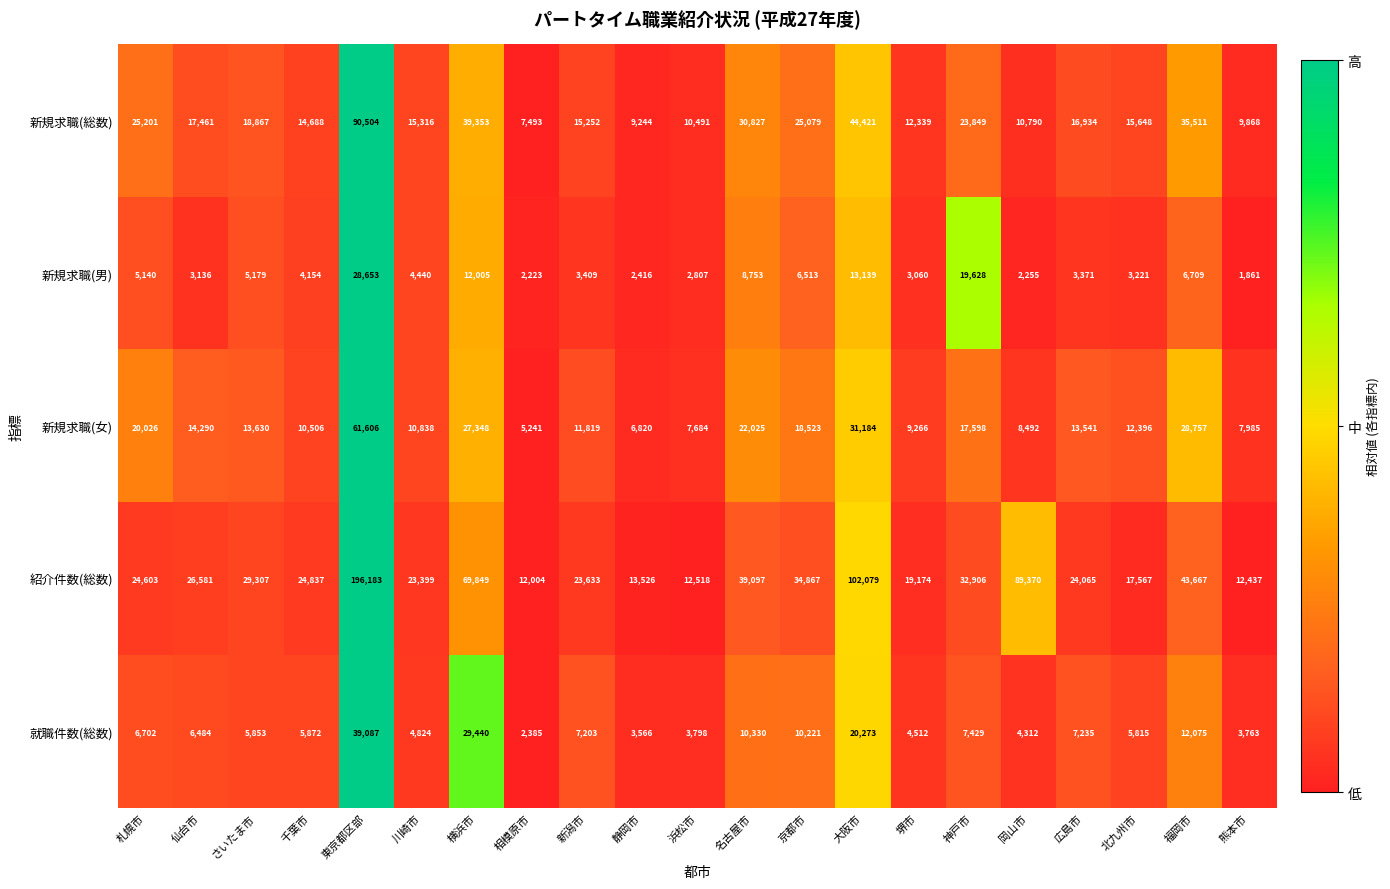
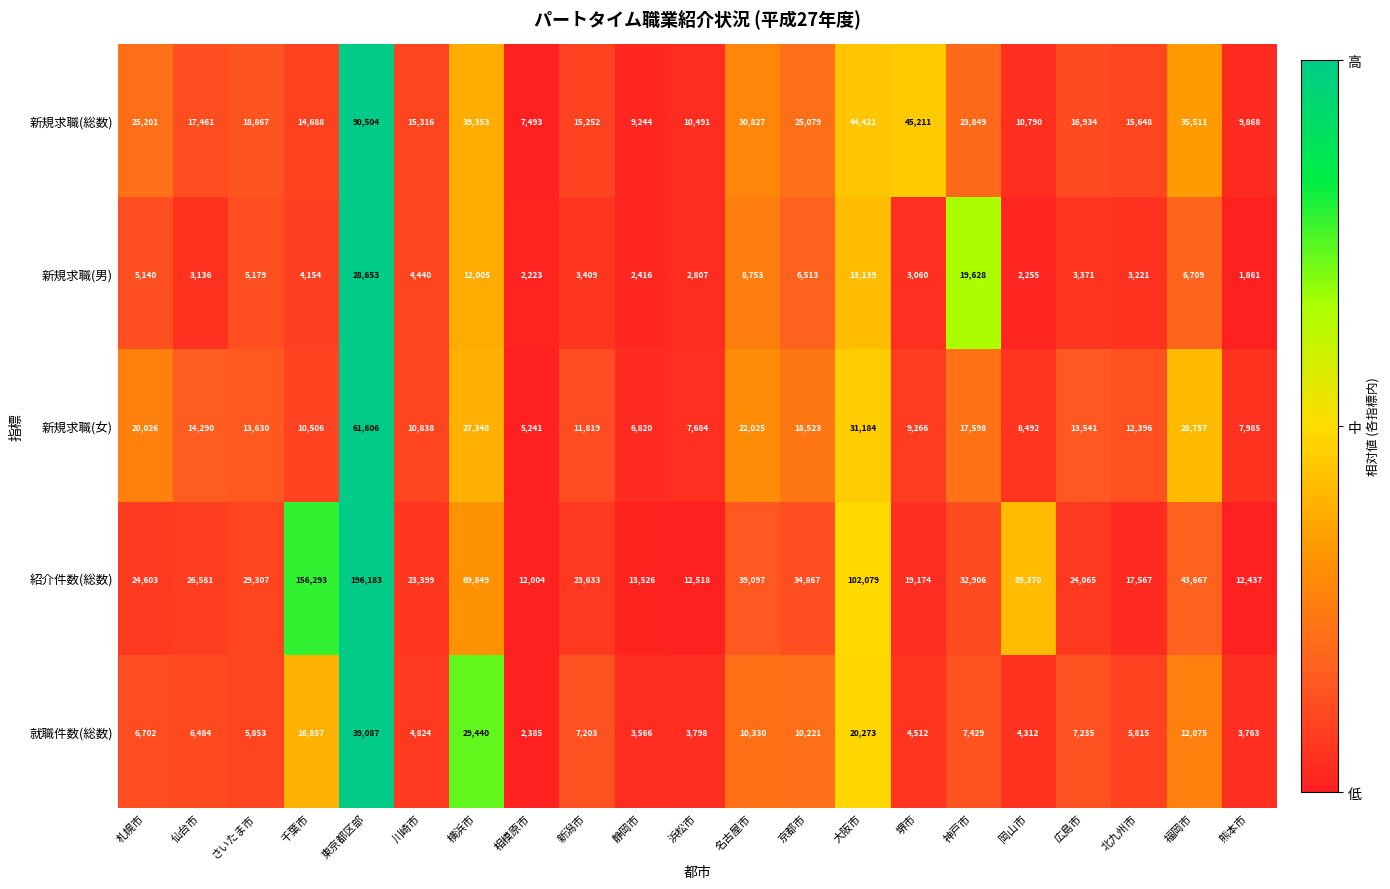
新規求職(総数), 堺市: 12,339 -> 45,211
紹介件数(総数), 千葉市: 24,837 -> 156,293
就職件数(総数), 千葉市: 5,872 -> 16,857
